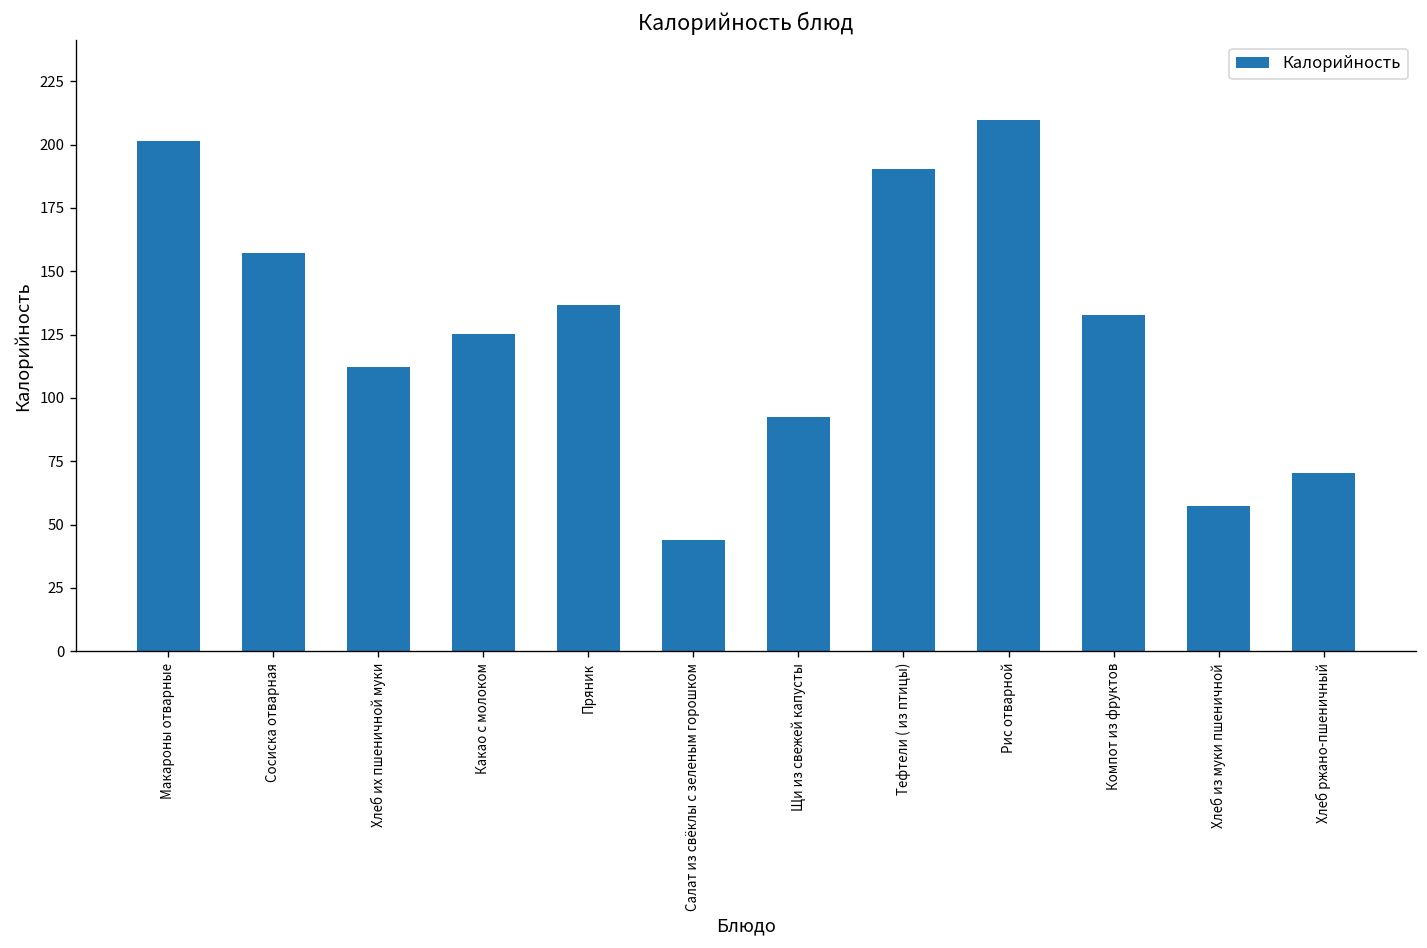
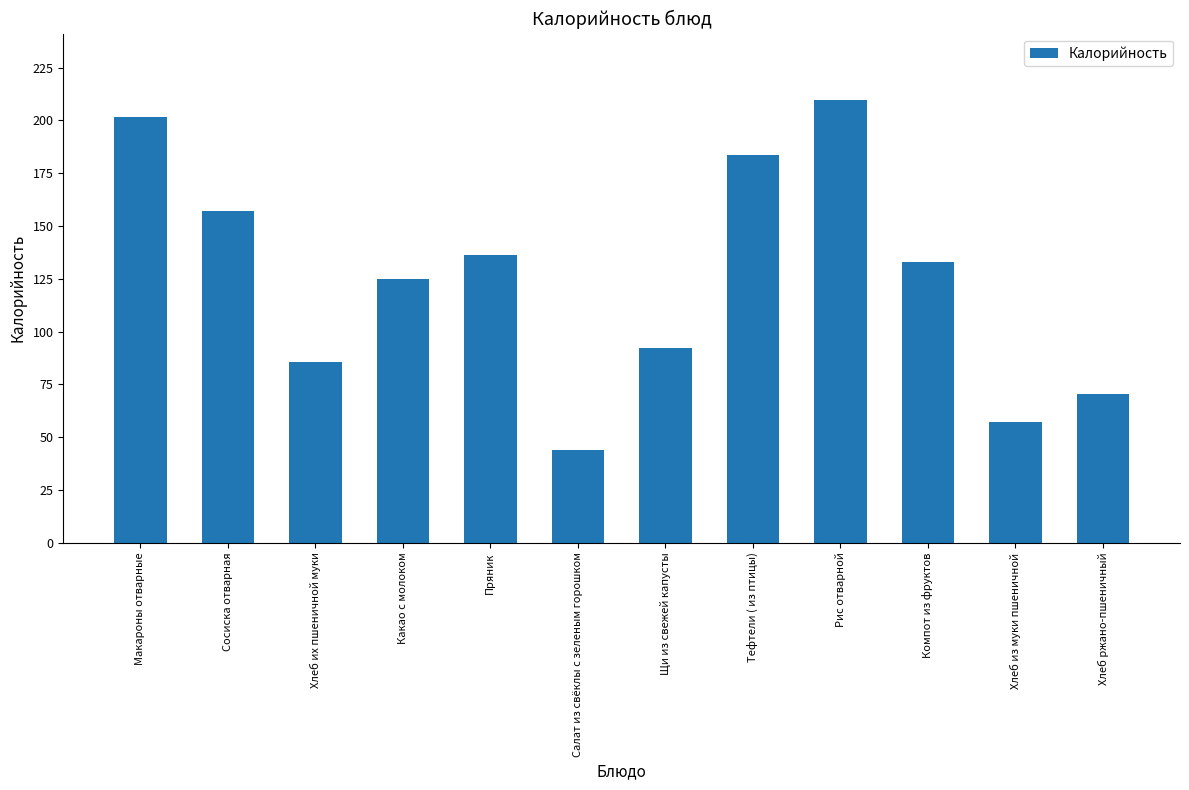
Хлеб их пшеничной муки: 112 -> 86
Тефтели ( из птицы): 190 -> 184
